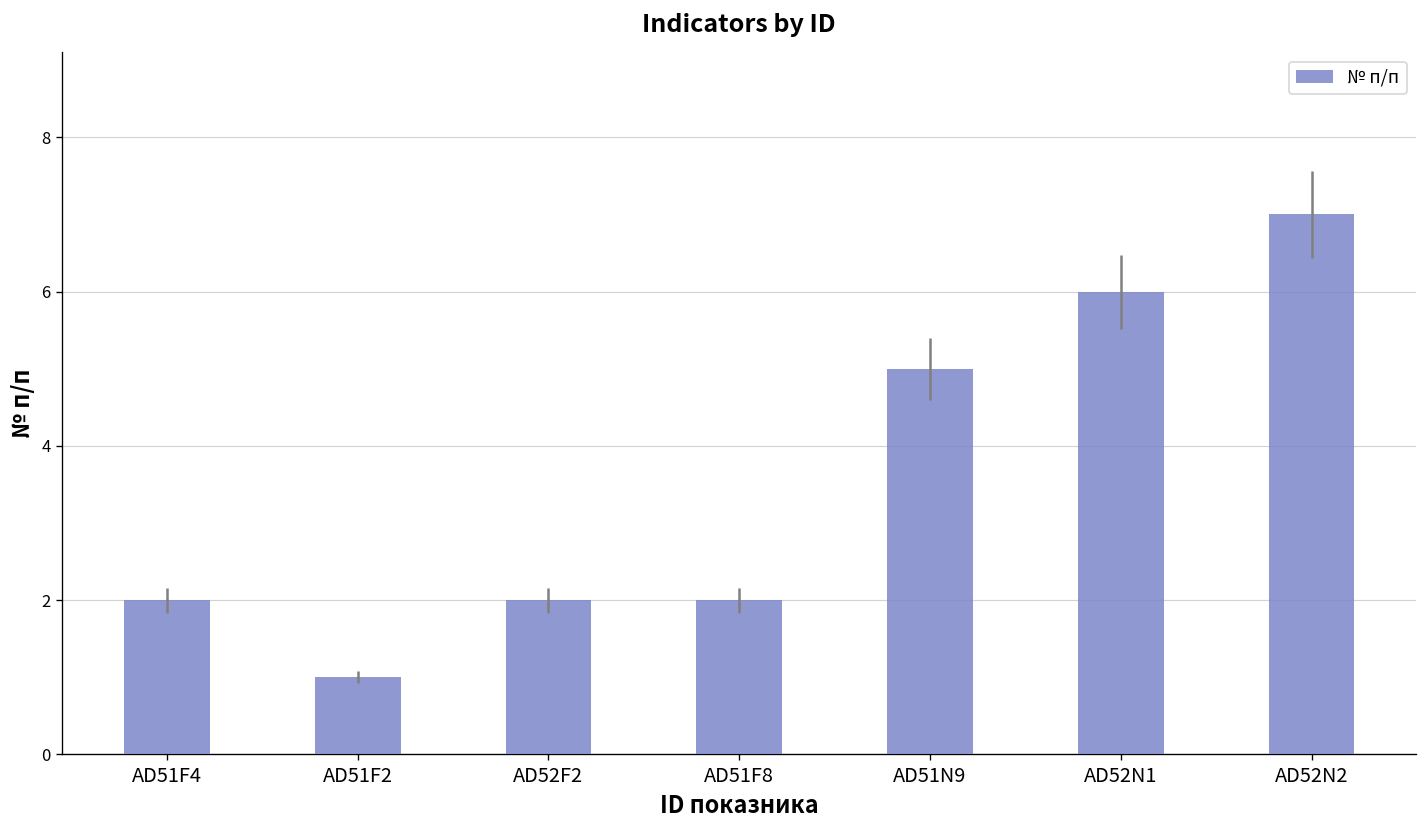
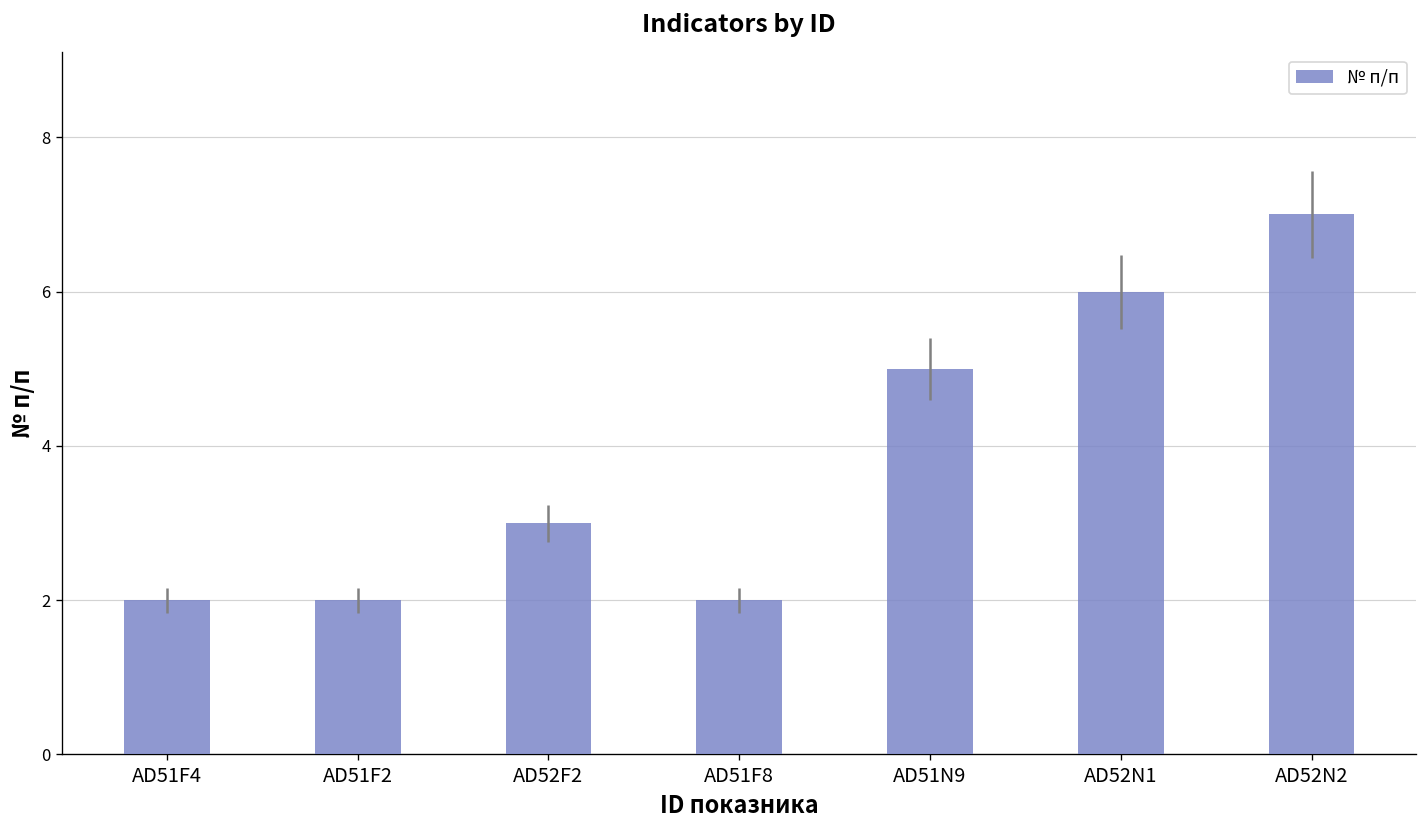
AD51F2: 1 -> 2
AD52F2: 2 -> 3
